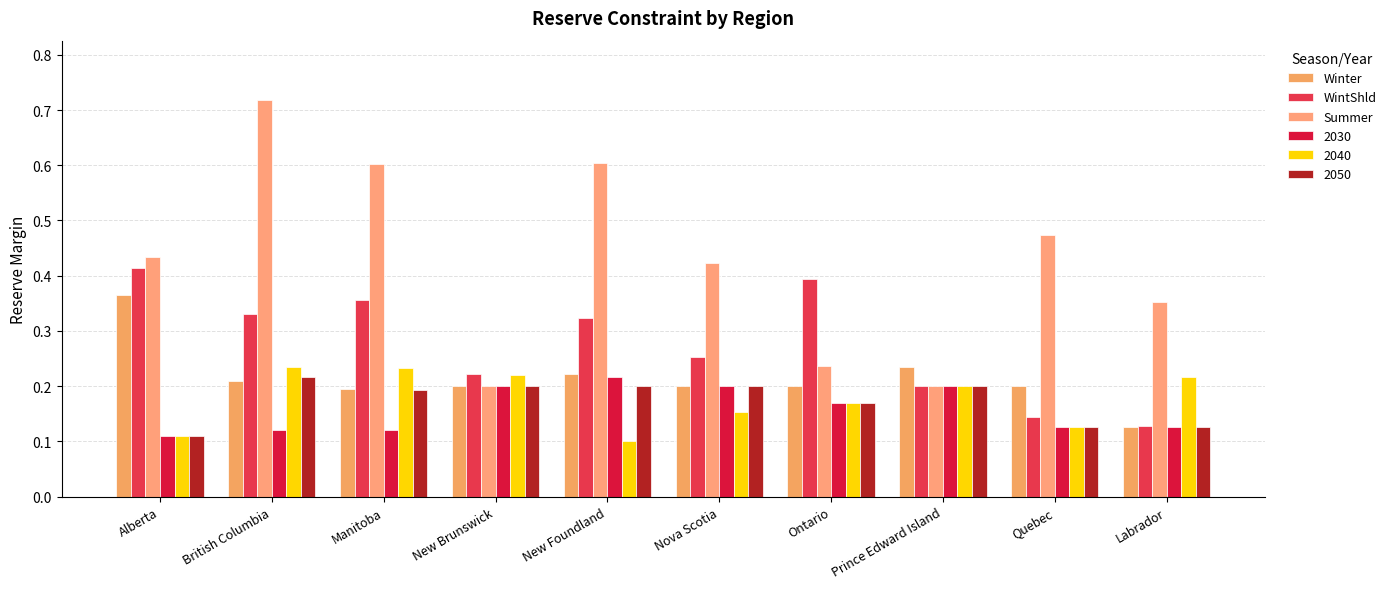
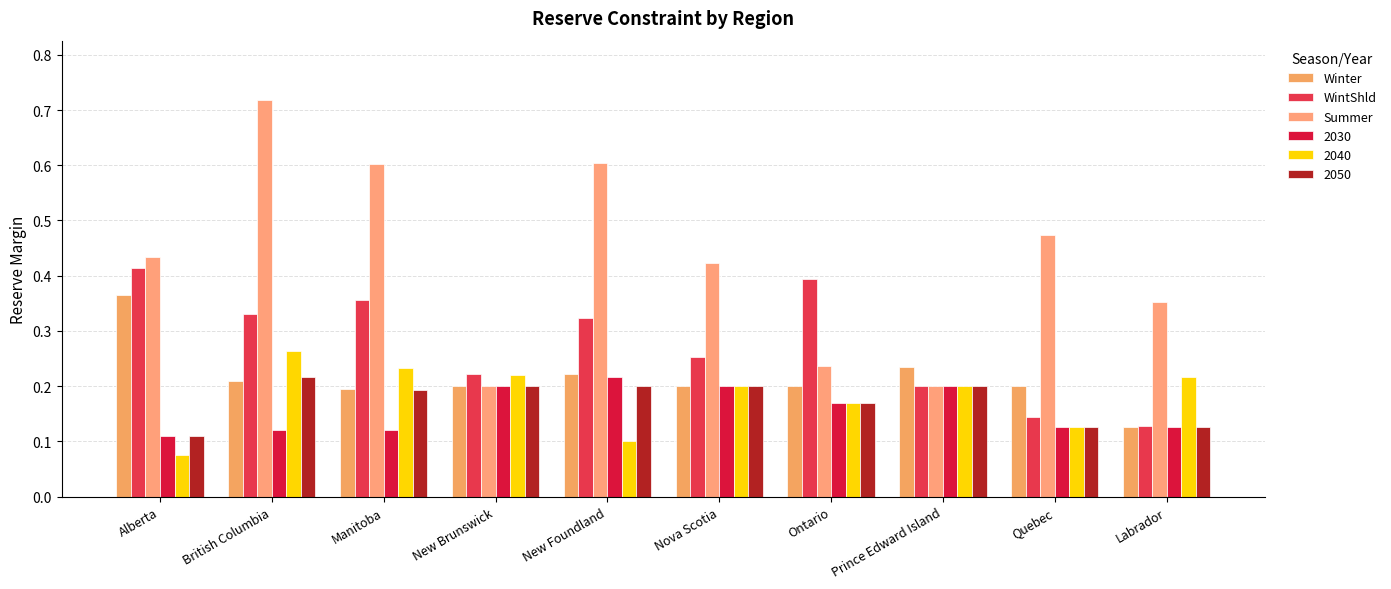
2040, Alberta: 0.11 -> 0.08
2040, British Columbia: 0.24 -> 0.26
2040, Nova Scotia: 0.15 -> 0.20
